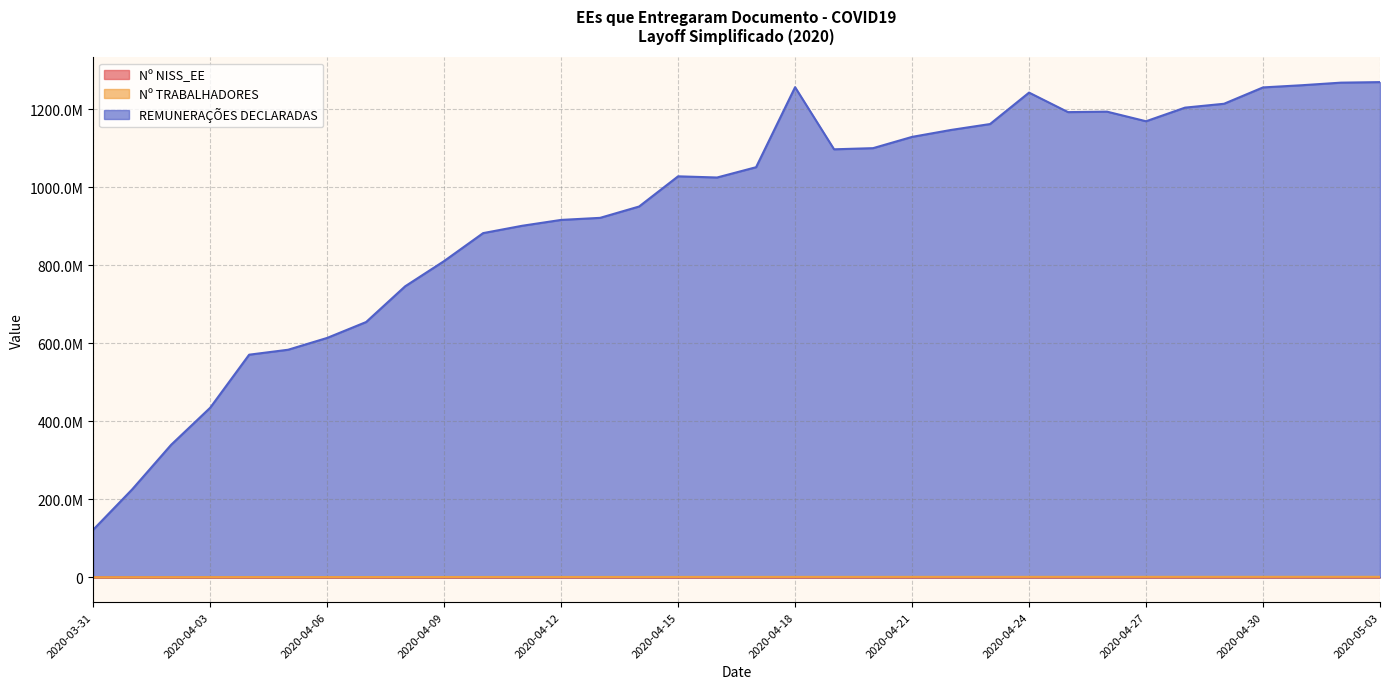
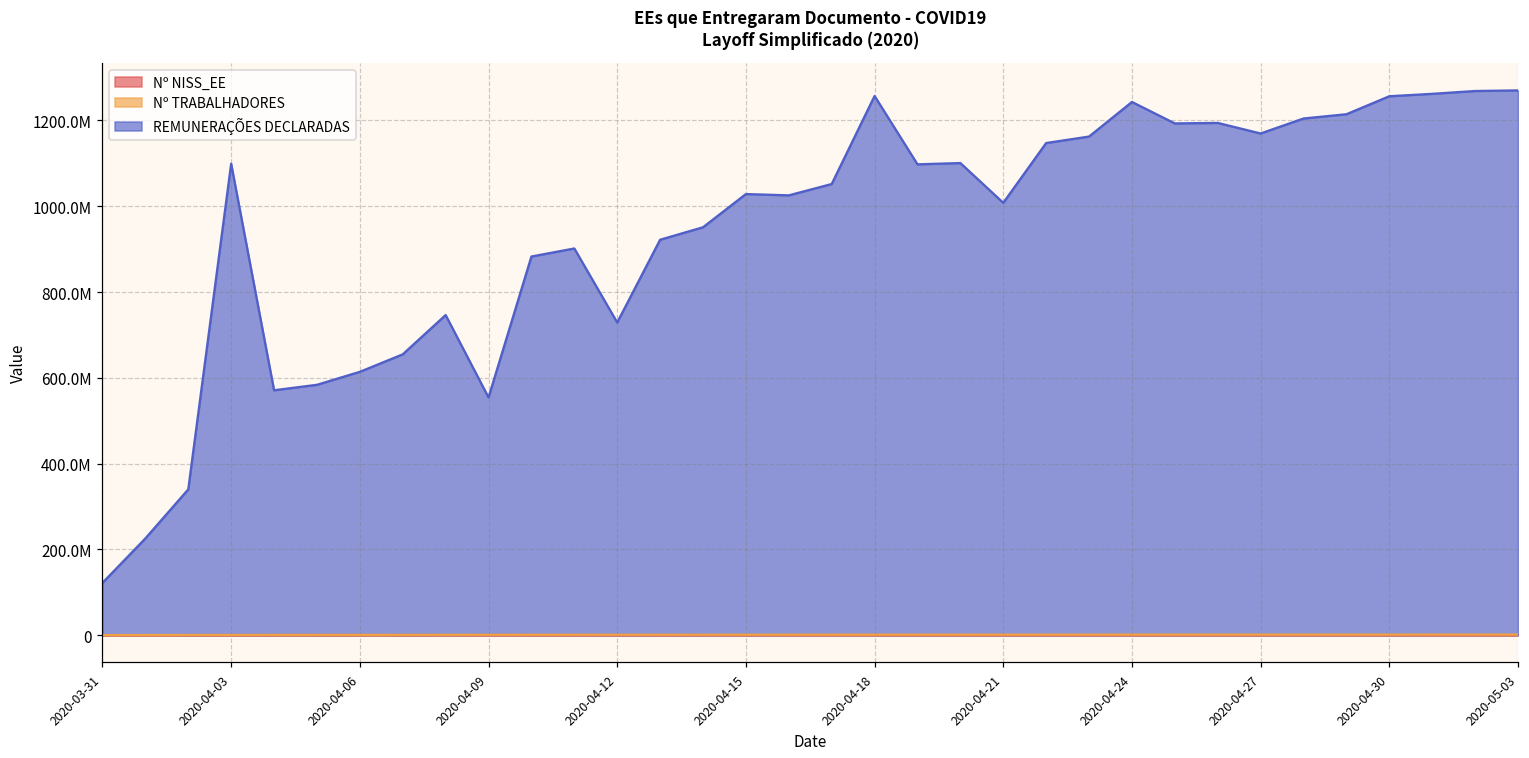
REMUNERAÇÕES DECLARADAS, 2020-04-03: 430000000 -> 1100000000
REMUNERAÇÕES DECLARADAS, 2020-04-09: 810000000 -> 550000000
REMUNERAÇÕES DECLARADAS, 2020-04-12: 920000000 -> 730000000
REMUNERAÇÕES DECLARADAS, 2020-04-21: 1130000000 -> 1010000000
